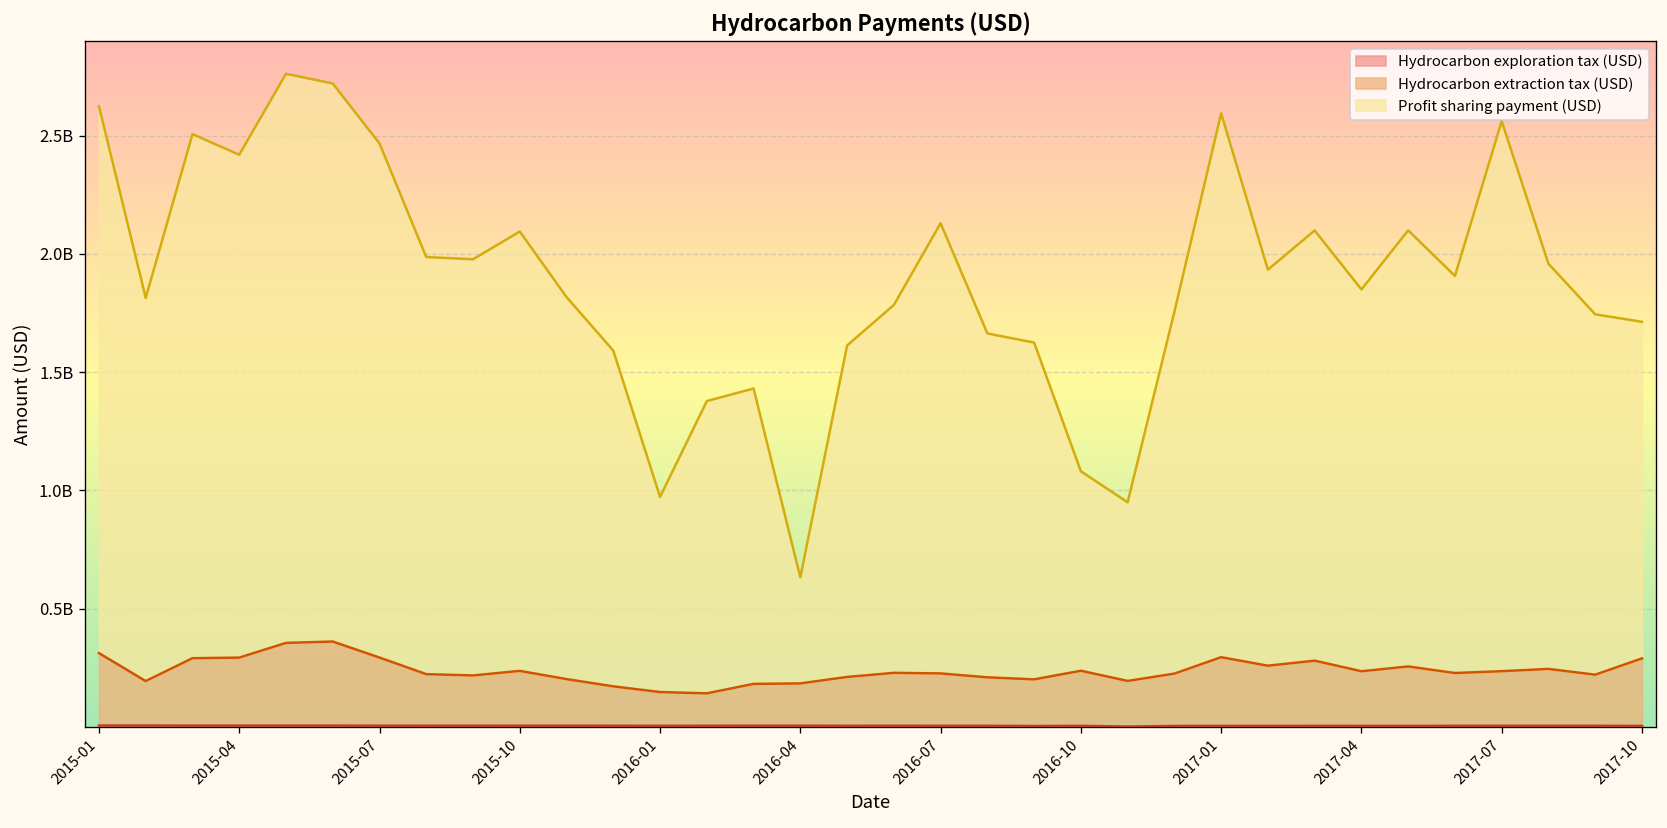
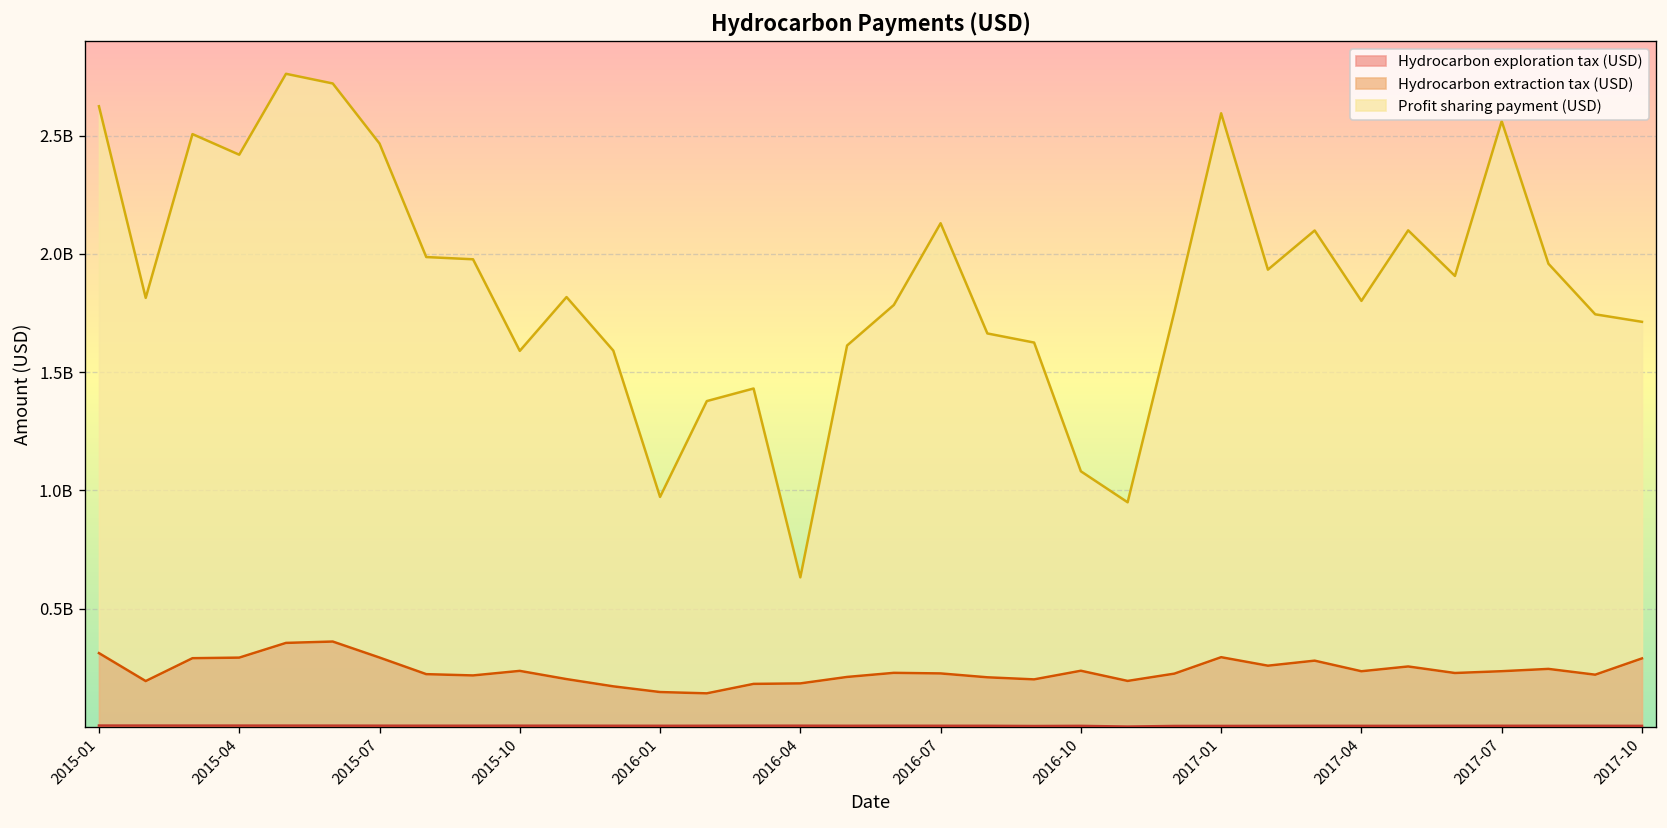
Profit sharing payment (USD), 2015-10: 1860000000 -> 1350000000
Profit sharing payment (USD), 2017-04: 1610000000 -> 1570000000
